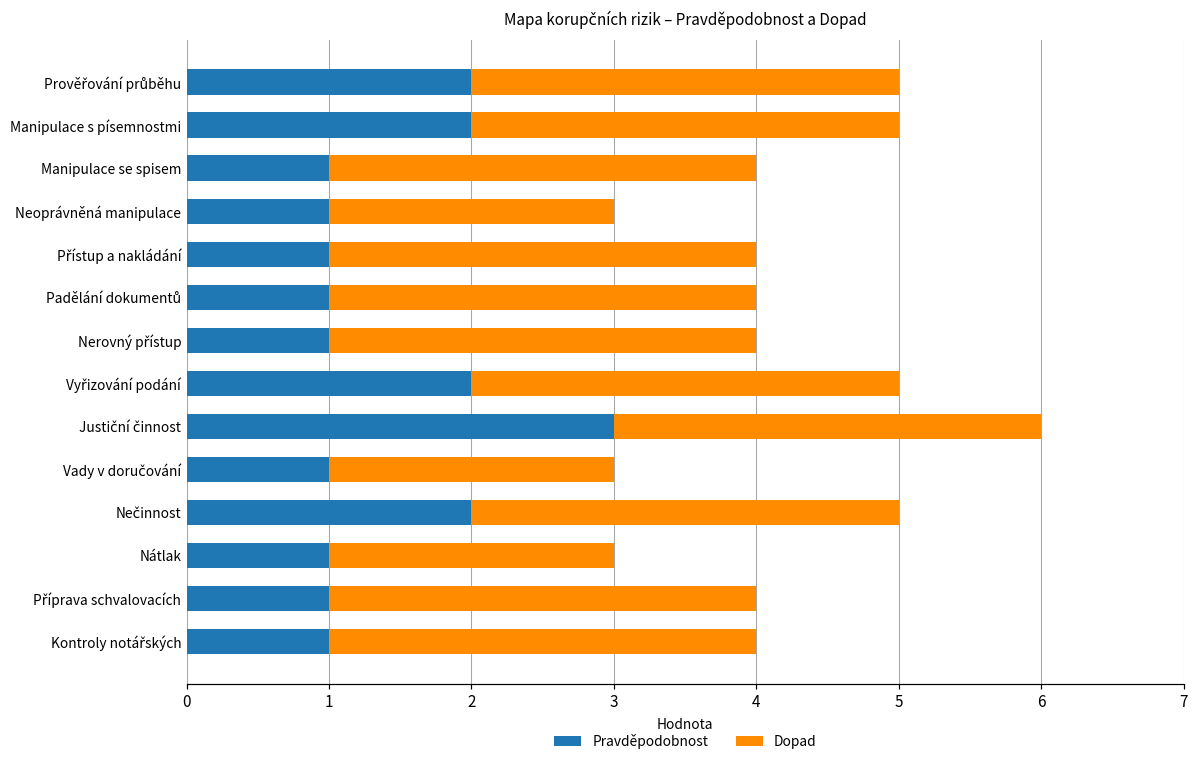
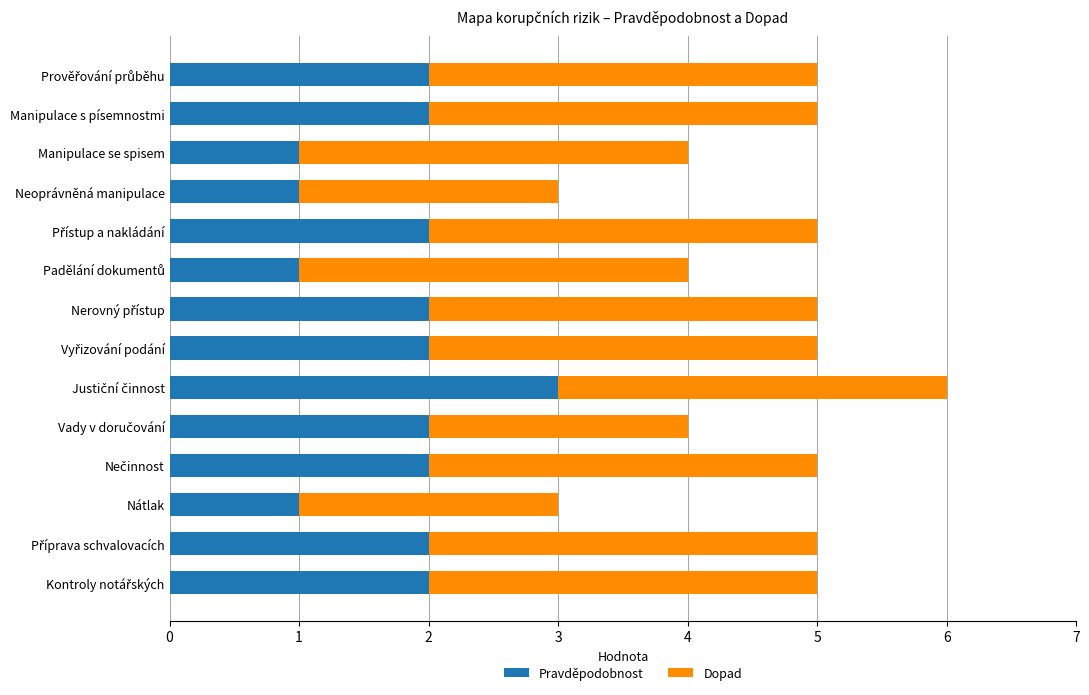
Pravděpodobnost, Přístup a nakládání: 1 -> 2
Pravděpodobnost, Nerovný přístup: 1 -> 2
Pravděpodobnost, Vady v doručování: 1 -> 2
Pravděpodobnost, Příprava schvalovacích: 1 -> 2
Pravděpodobnost, Kontroly notářských: 1 -> 2
